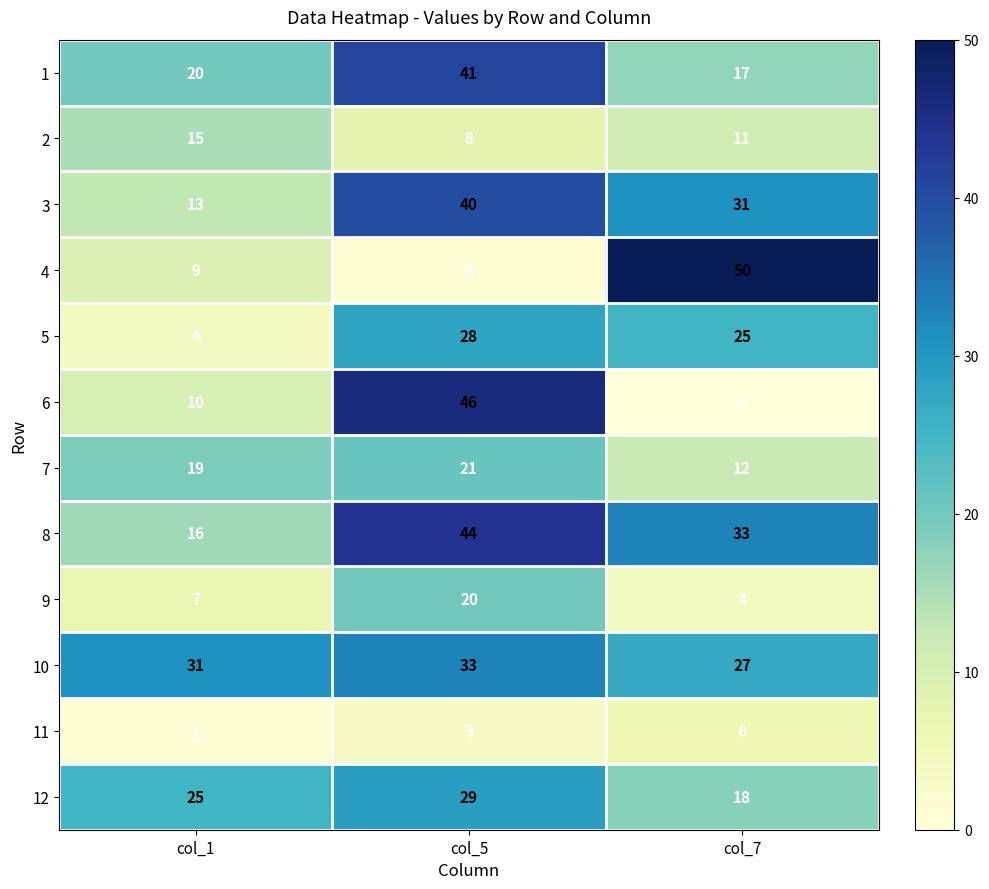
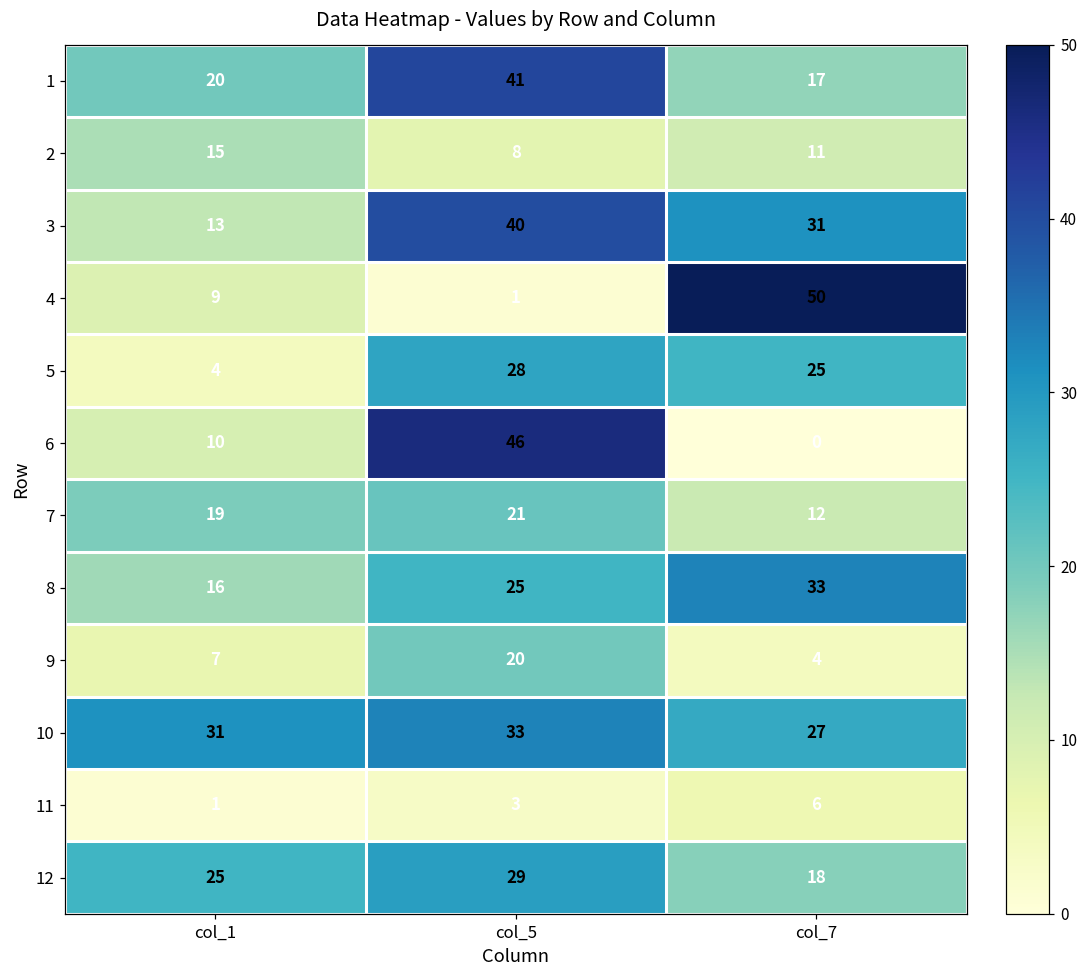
8, col_5: 44 -> 25
